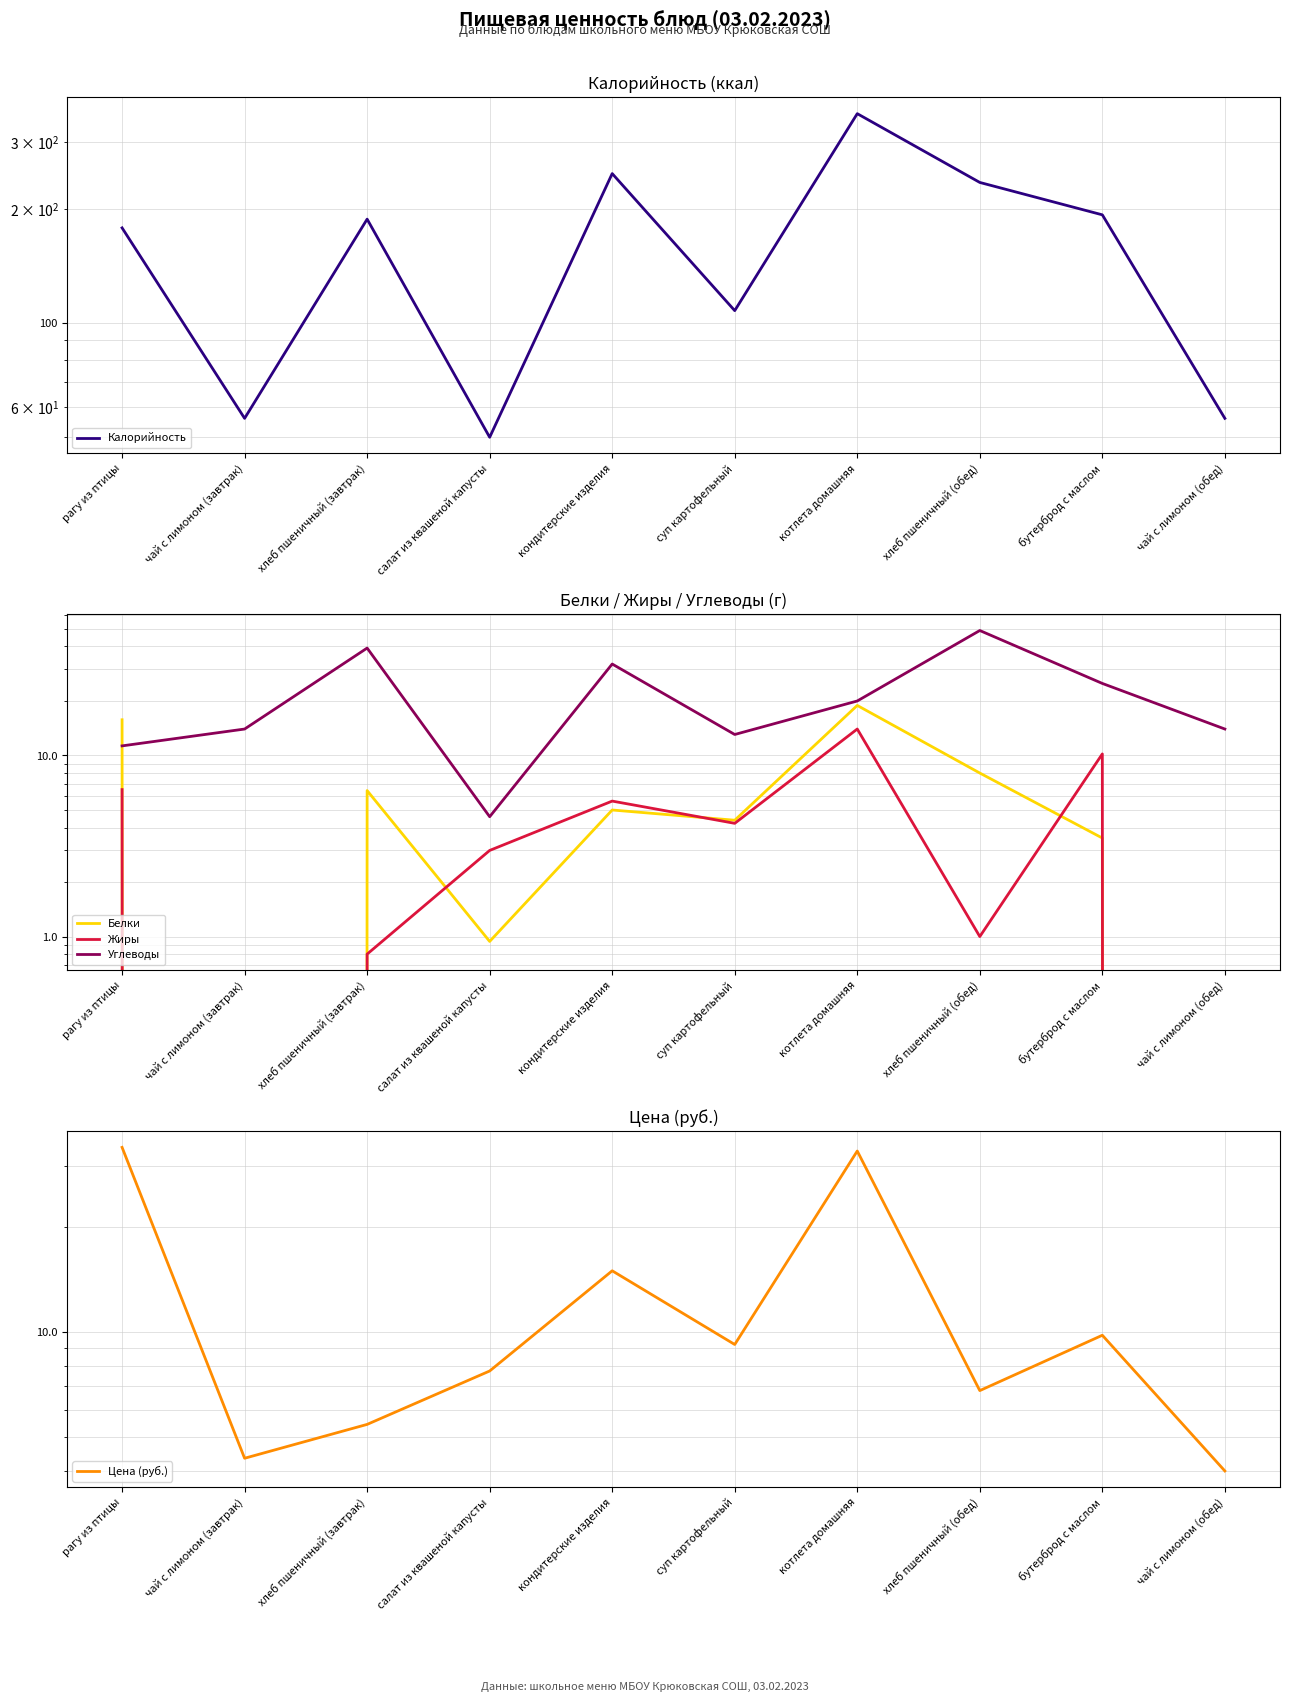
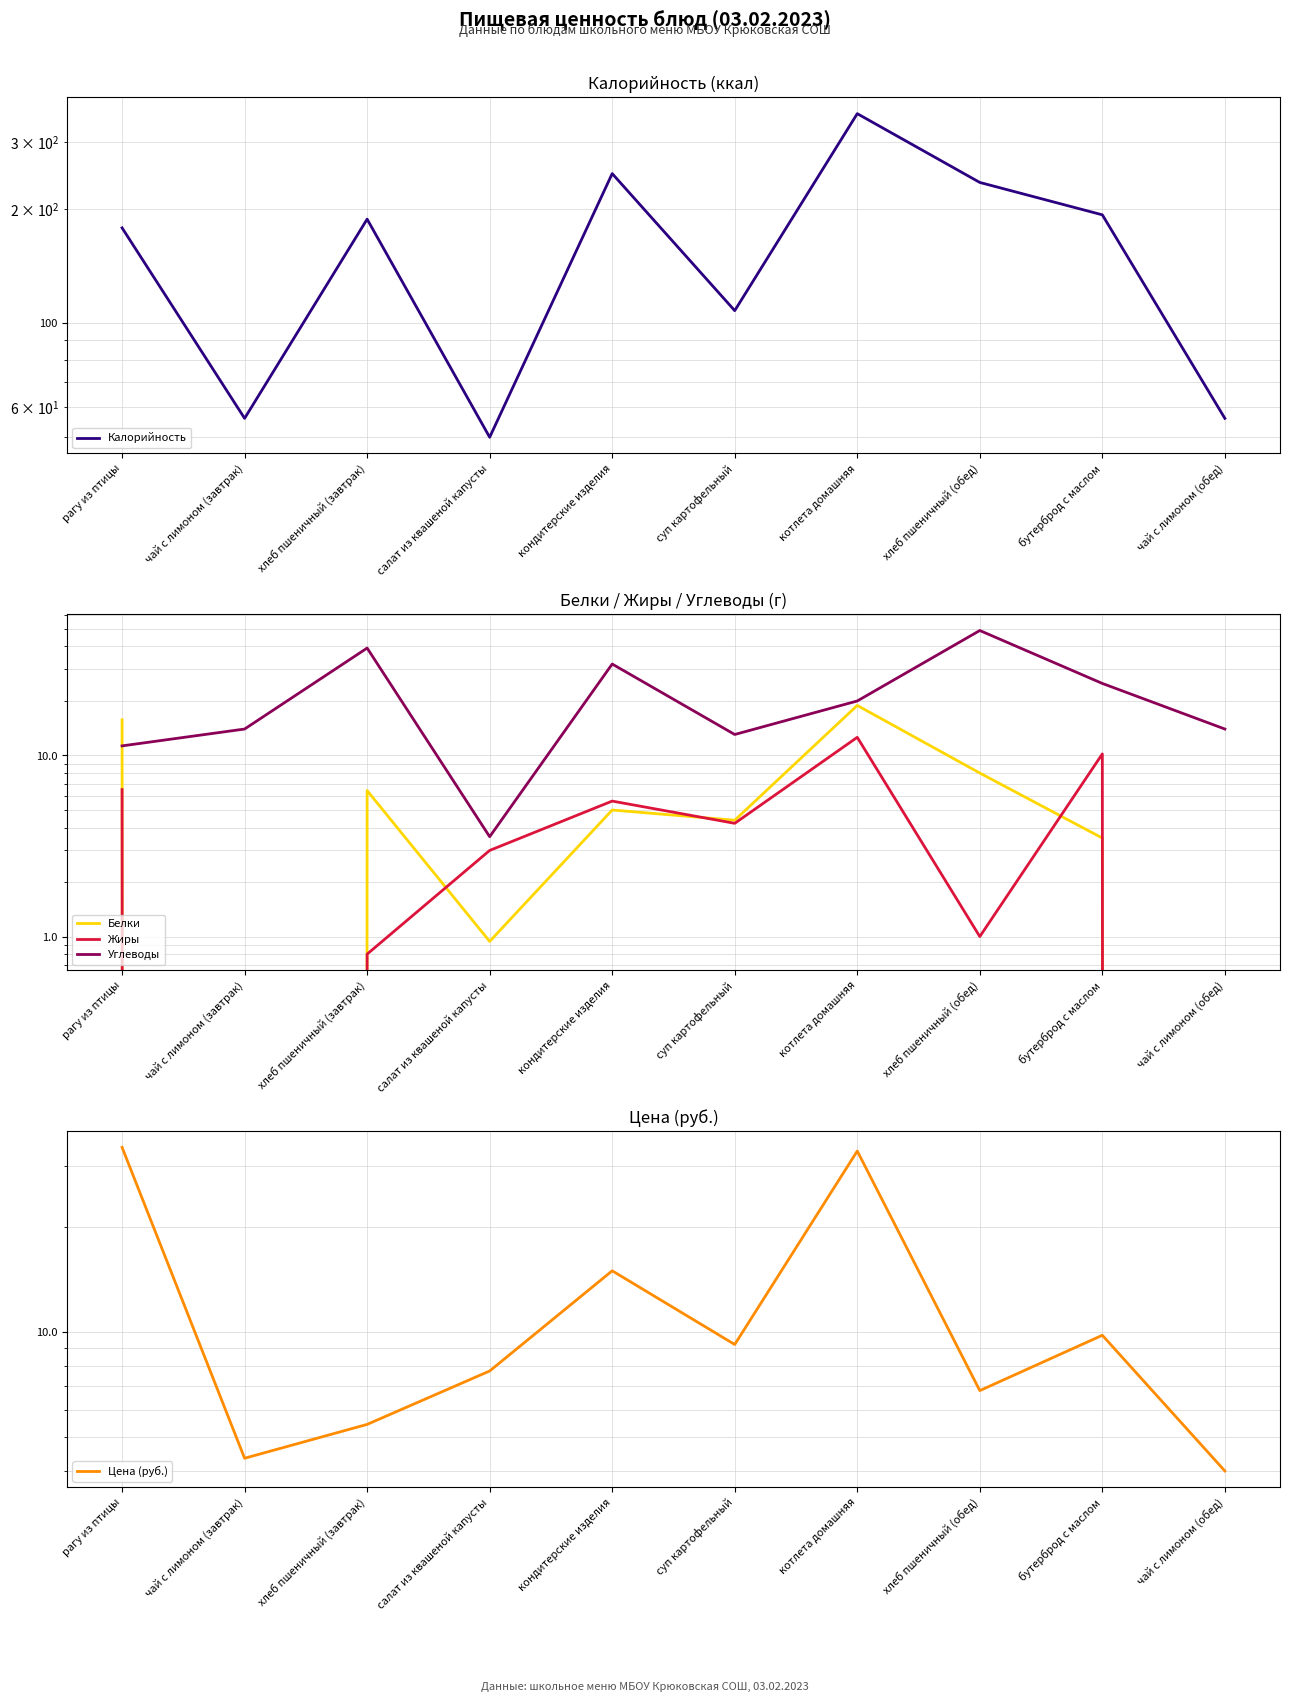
Белки / Жиры / Углеводы (г), Углеводы, салат из квашеной капусты: 4.6 -> 3.6
Белки / Жиры / Углеводы (г), Жиры, котлета домашняя: 14 -> 13
